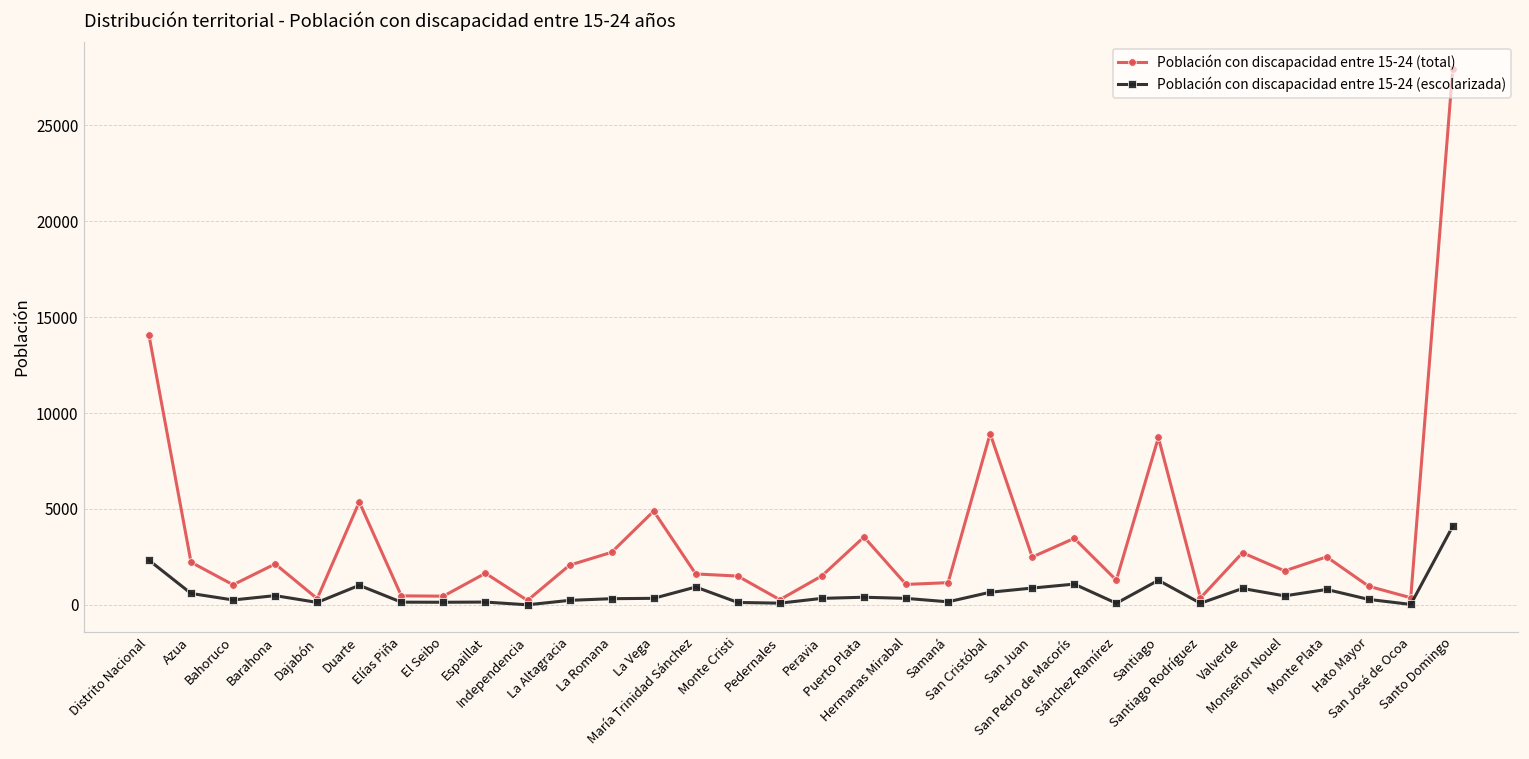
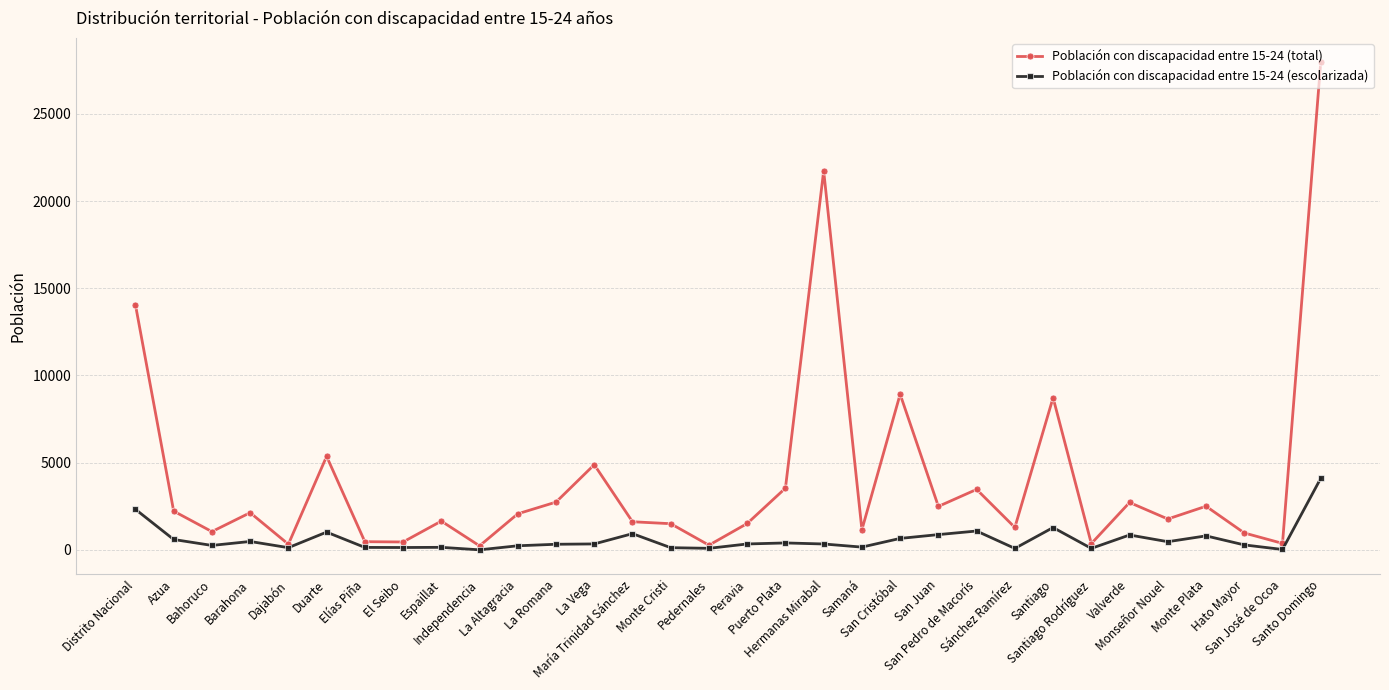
Población con discapacidad entre 15-24 (total), Hermanas Mirabal: 1100 -> 21700
